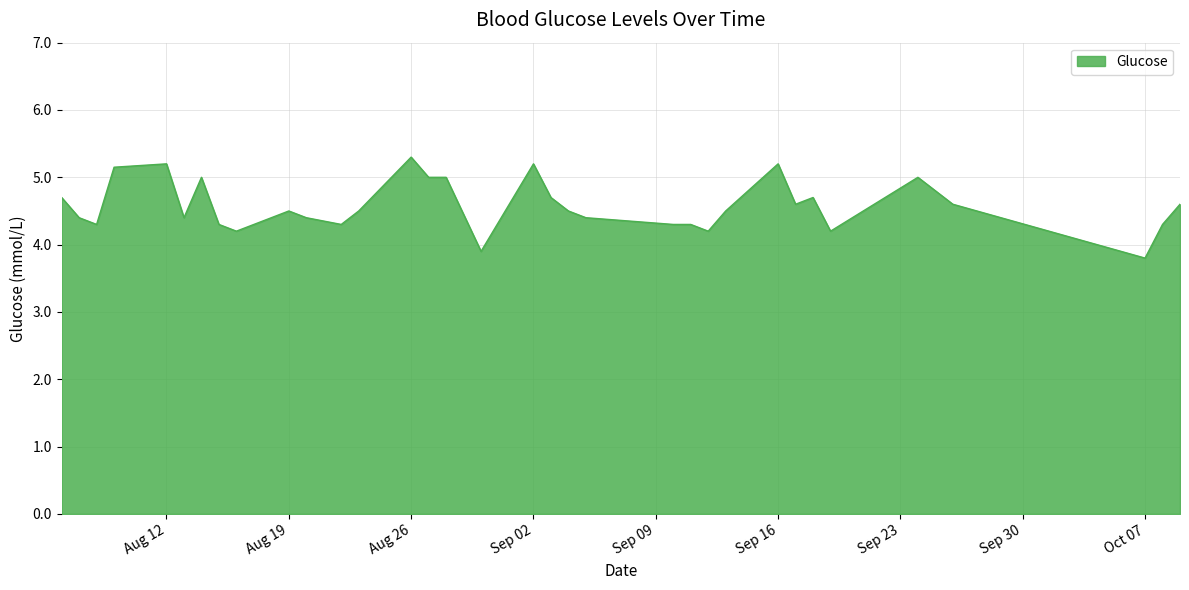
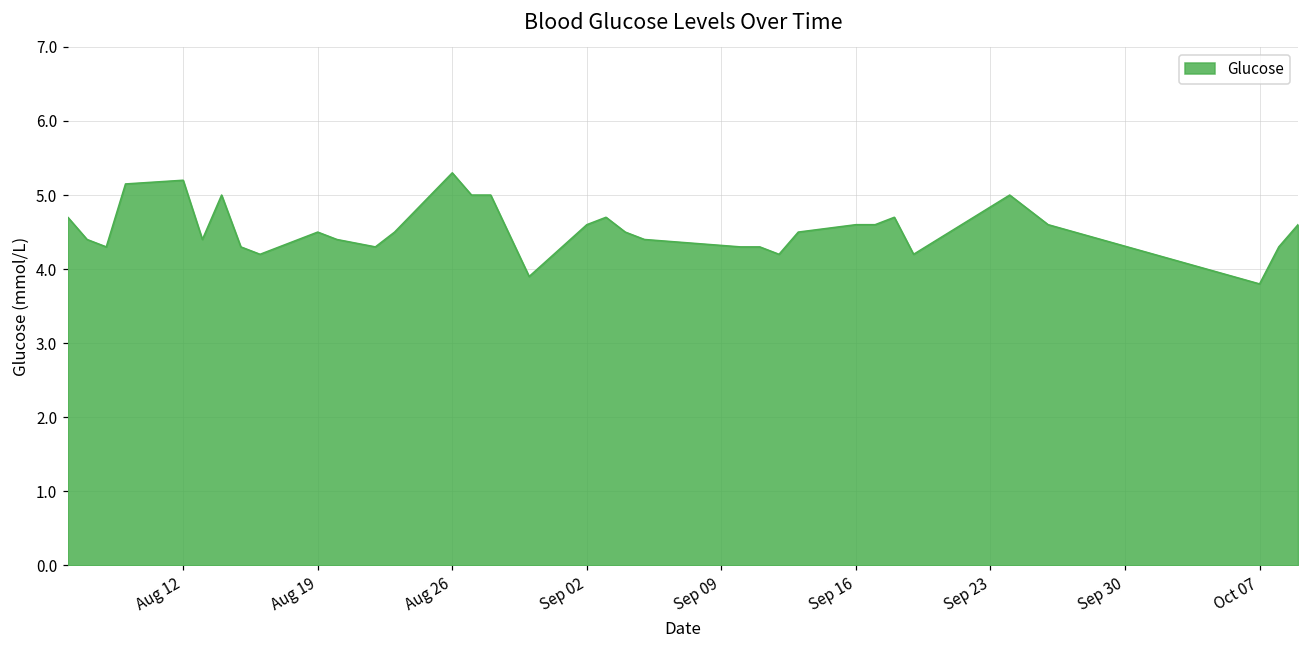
Sep 02: 5.2 -> 4.6
Sep 16: 5.2 -> 4.6
